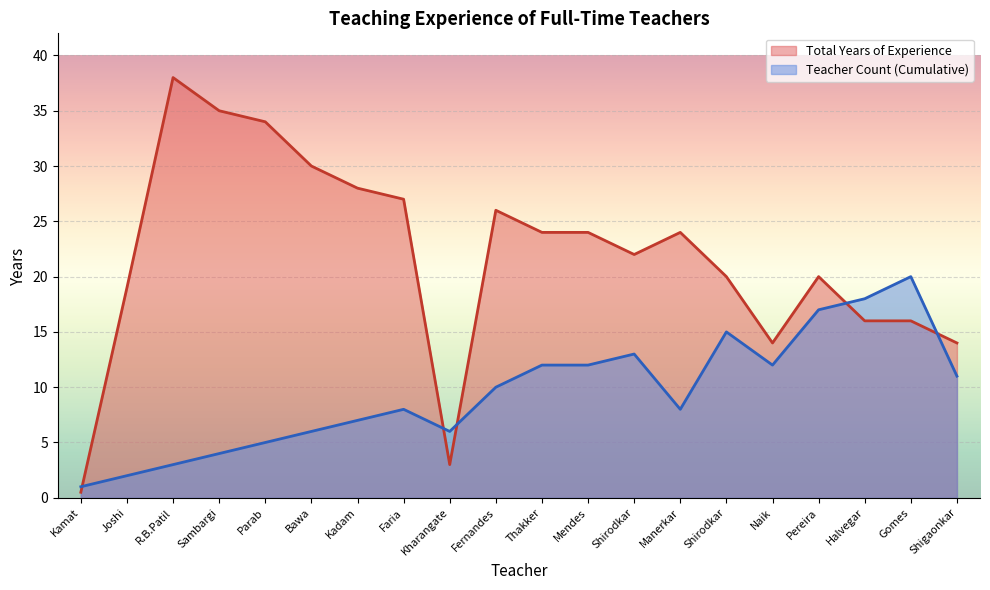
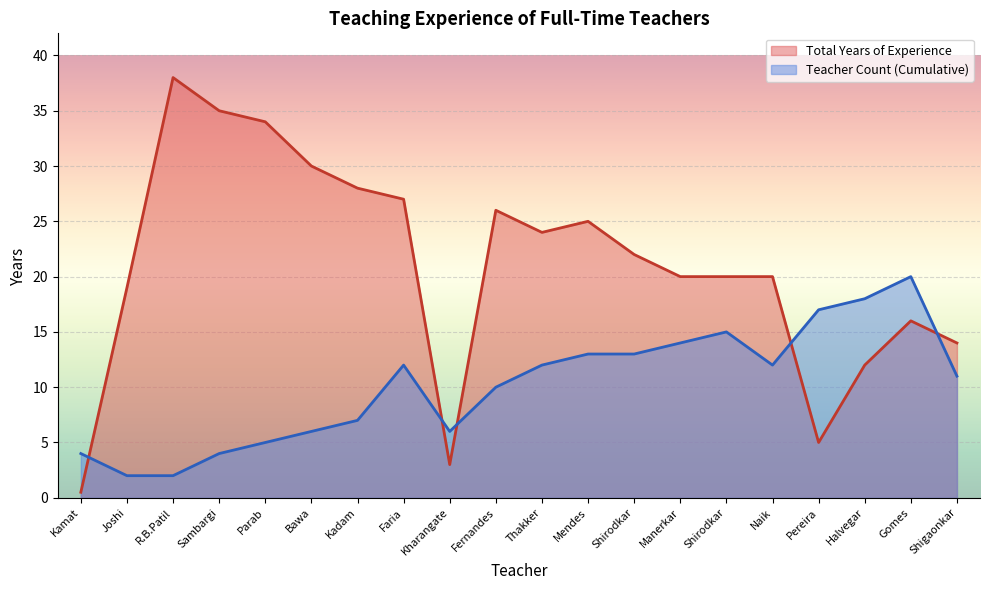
Teacher Count (Cumulative), Kamat: 1 -> 4
Teacher Count (Cumulative), R.B.Patil: 3 -> 2
Teacher Count (Cumulative), Faria: 8 -> 12
Total Years of Experience, Mendes: 24 -> 25
Teacher Count (Cumulative), Mendes: 12 -> 13
Total Years of Experience, Manerkar: 24 -> 20
Teacher Count (Cumulative), Manerkar: 8 -> 14
Total Years of Experience, Naik: 14 -> 20
Total Years of Experience, Pereira: 20 -> 5
Total Years of Experience, Halvegar: 16 -> 12
